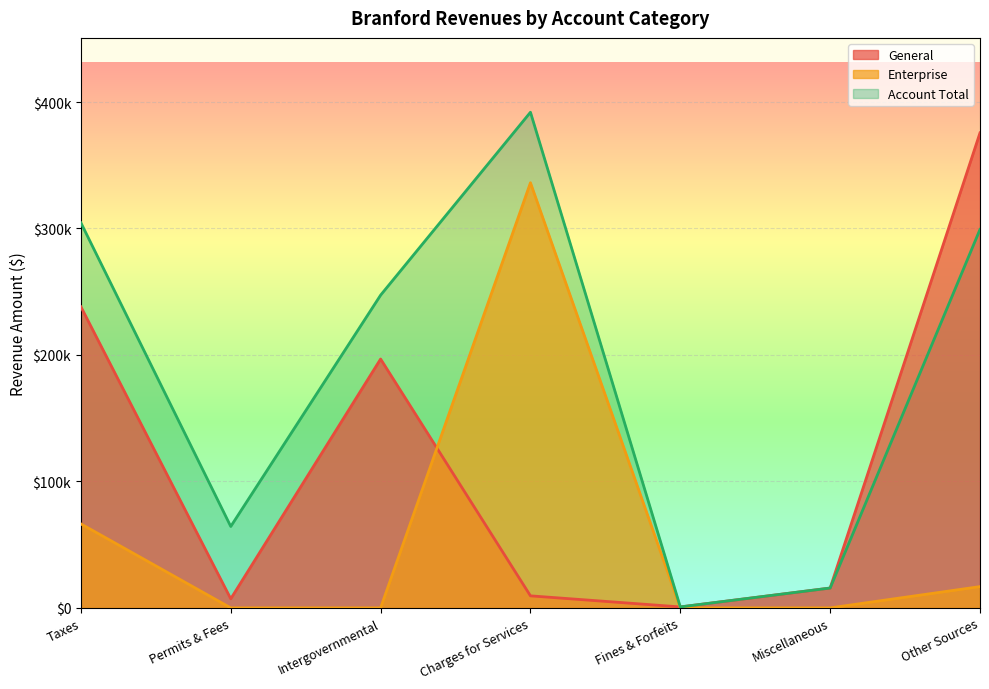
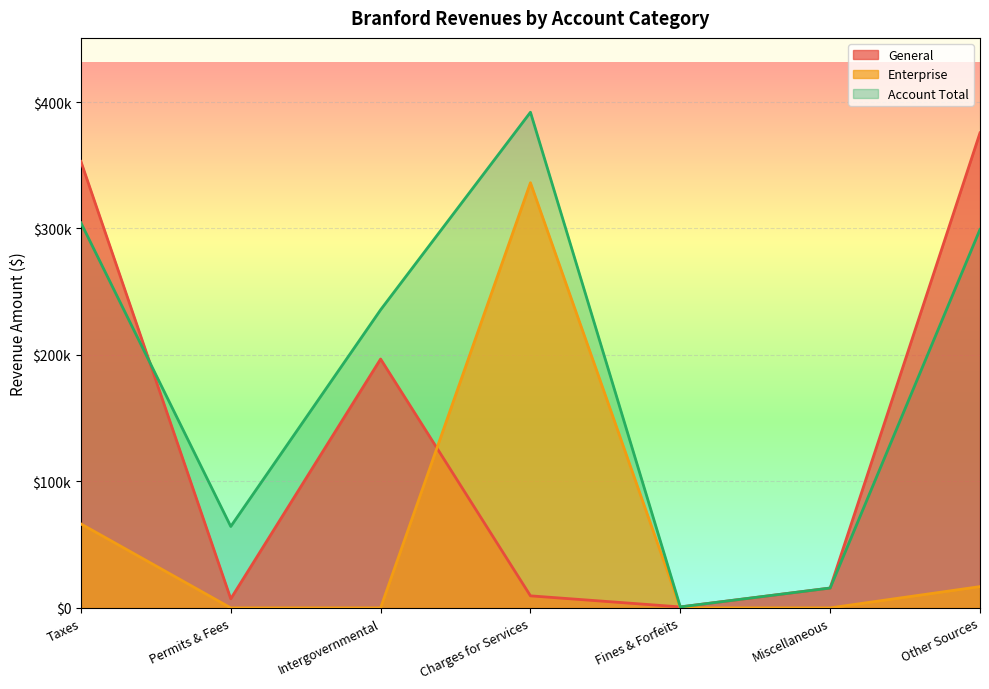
General, Taxes: $238000 -> $353000
Account Total, Intergovernmental: $247000 -> $236000
